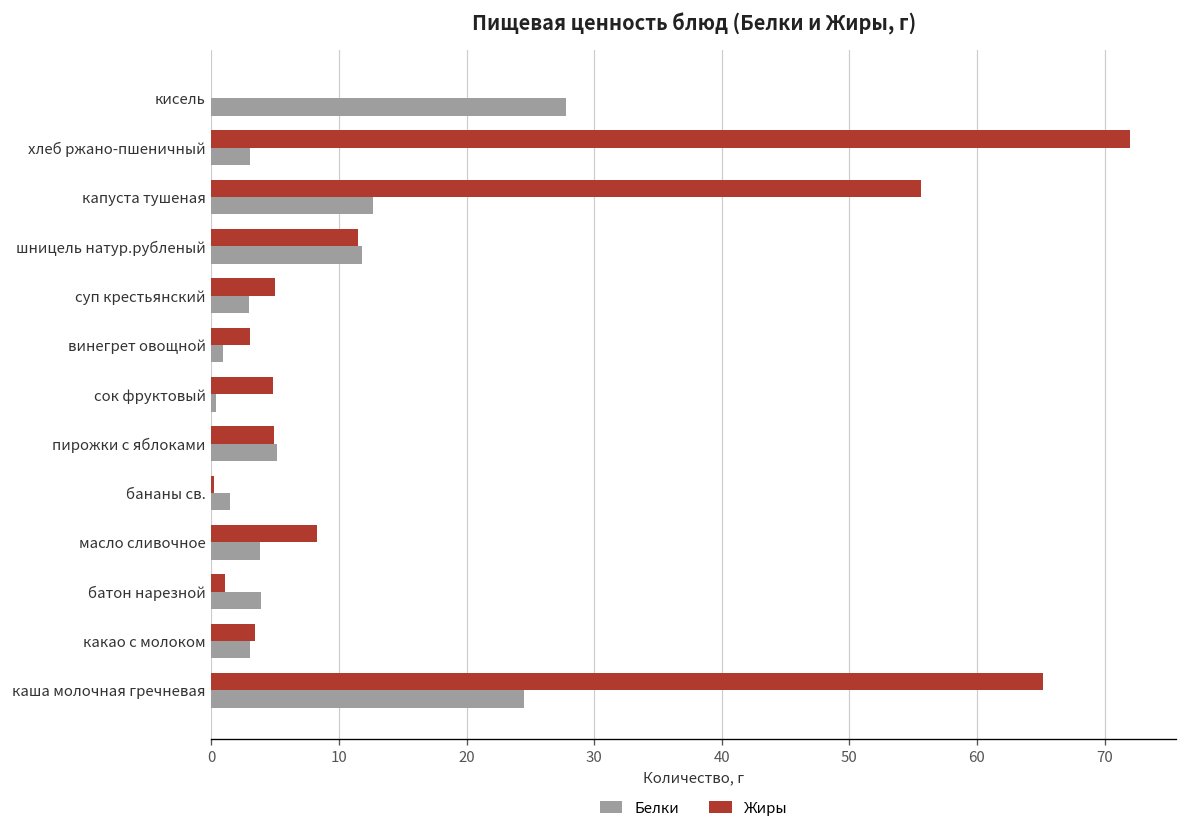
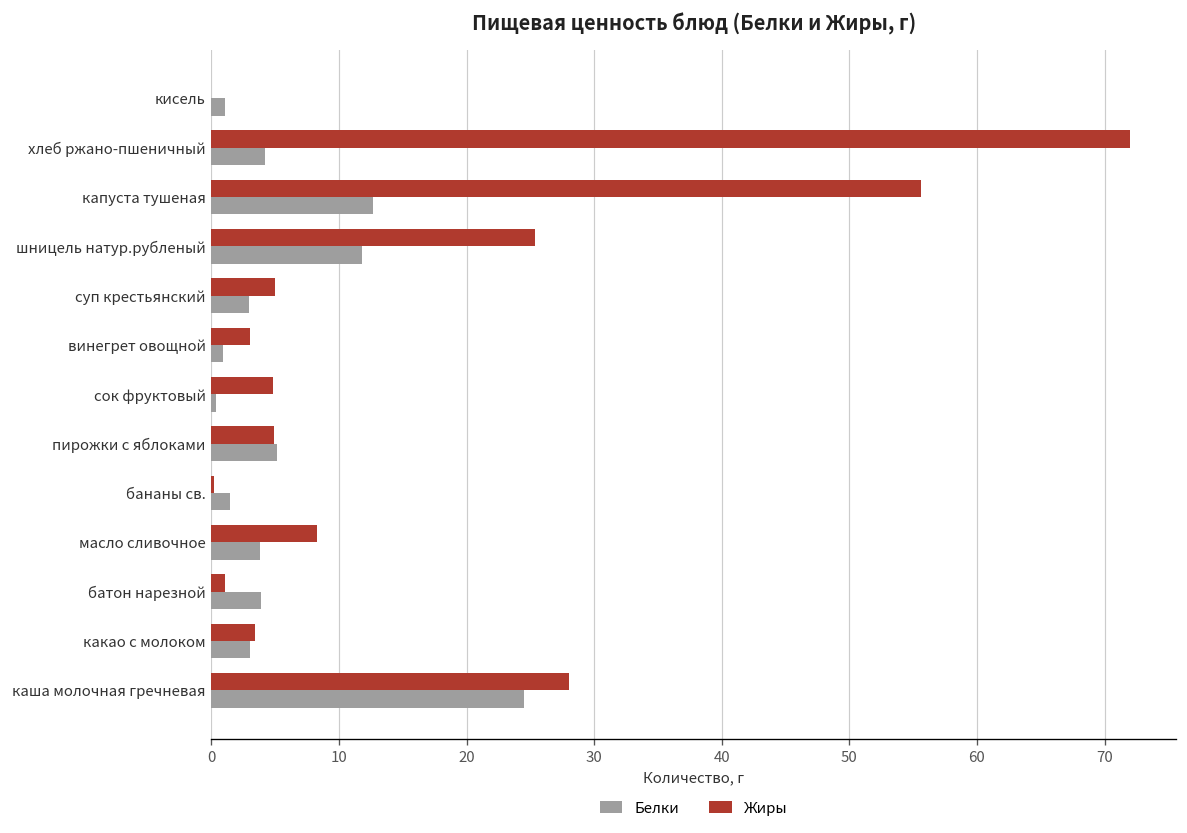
Белки, кисель: 27.8 -> 1.0
Белки, хлеб ржано-пшеничный: 3.0 -> 4.2
Жиры, шницель натур.рубленый: 11.5 -> 25.4
Жиры, каша молочная гречневая: 65.2 -> 28.0
